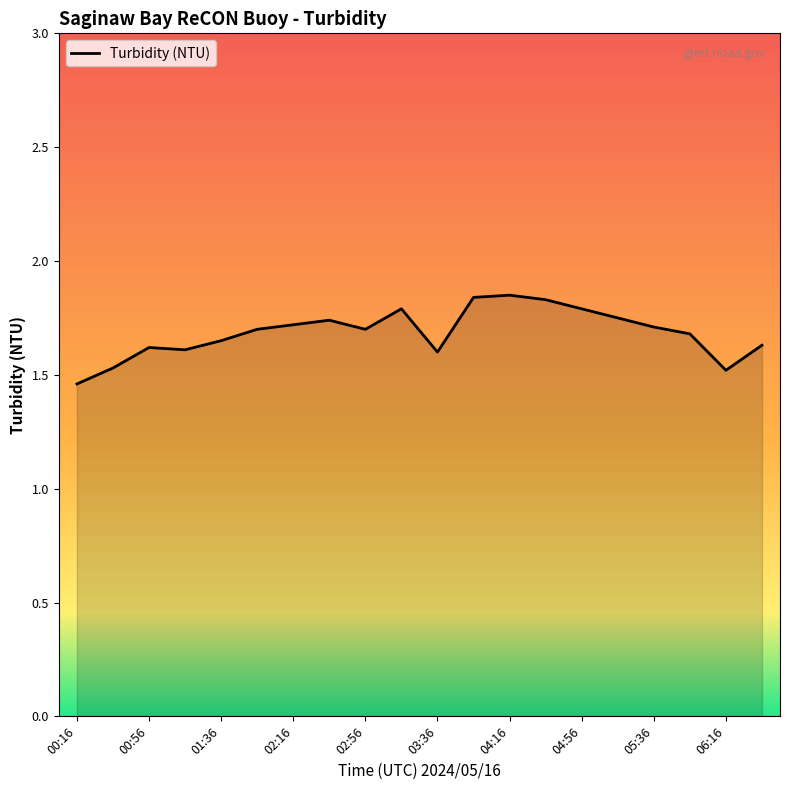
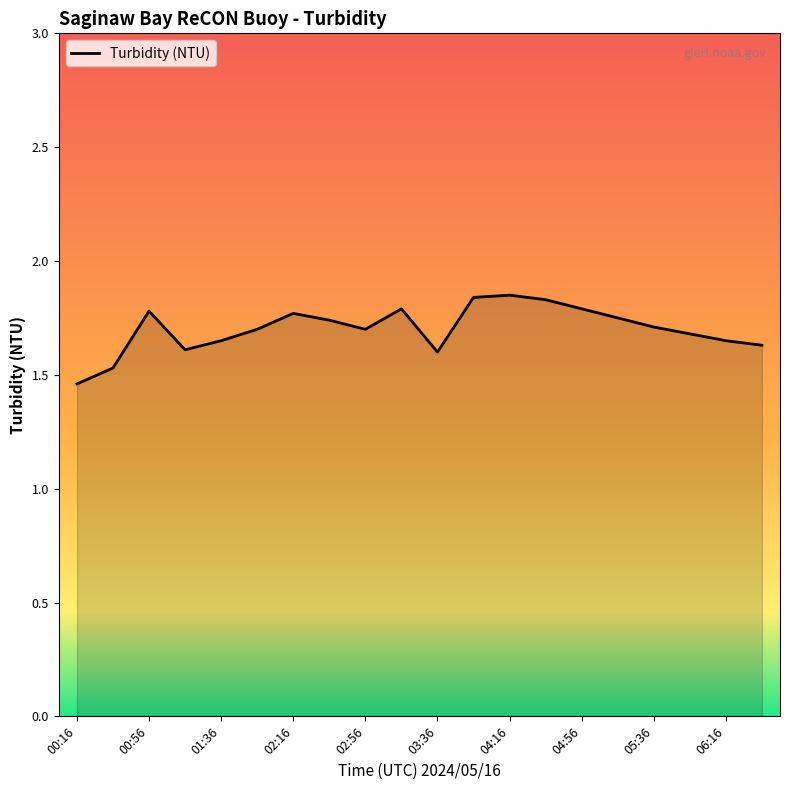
00:56: 1.62 -> 1.78
02:16: 1.72 -> 1.77
06:16: 1.52 -> 1.65
